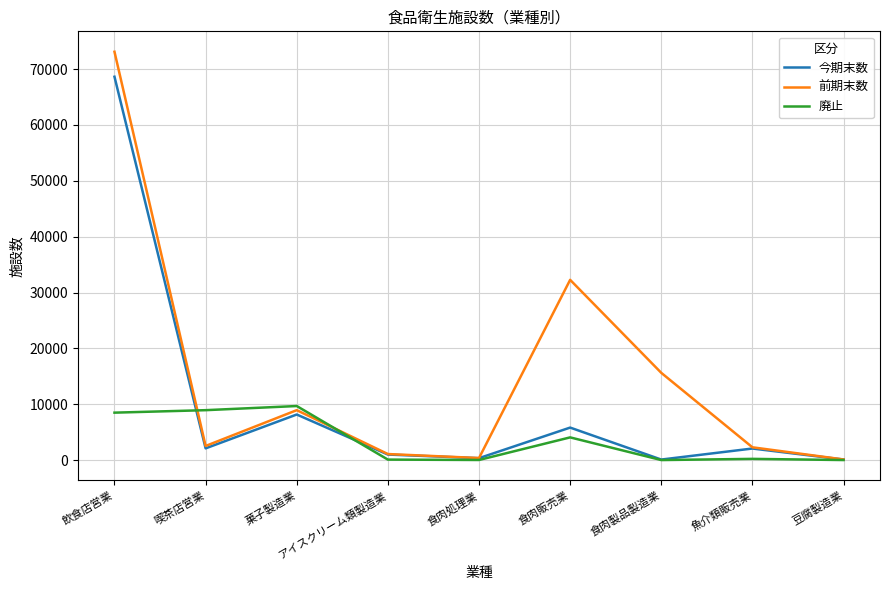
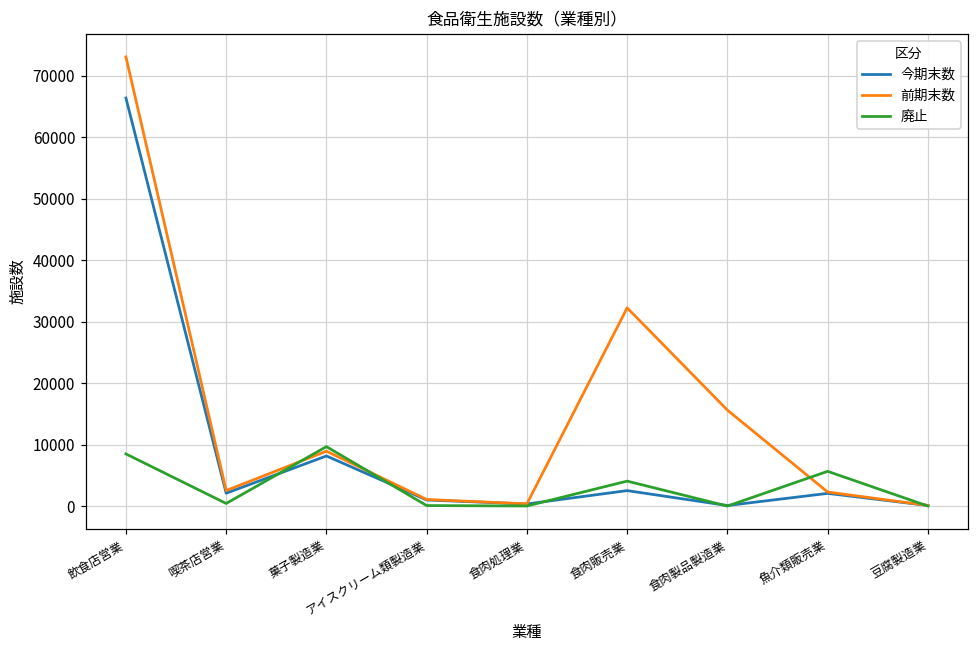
今期末数, 飲食店営業: 69000 -> 66000
廃止, 喫茶店営業: 9000 -> 0
今期末数, 食肉販売業: 6000 -> 3000
廃止, 魚介類販売業: 0 -> 6000
